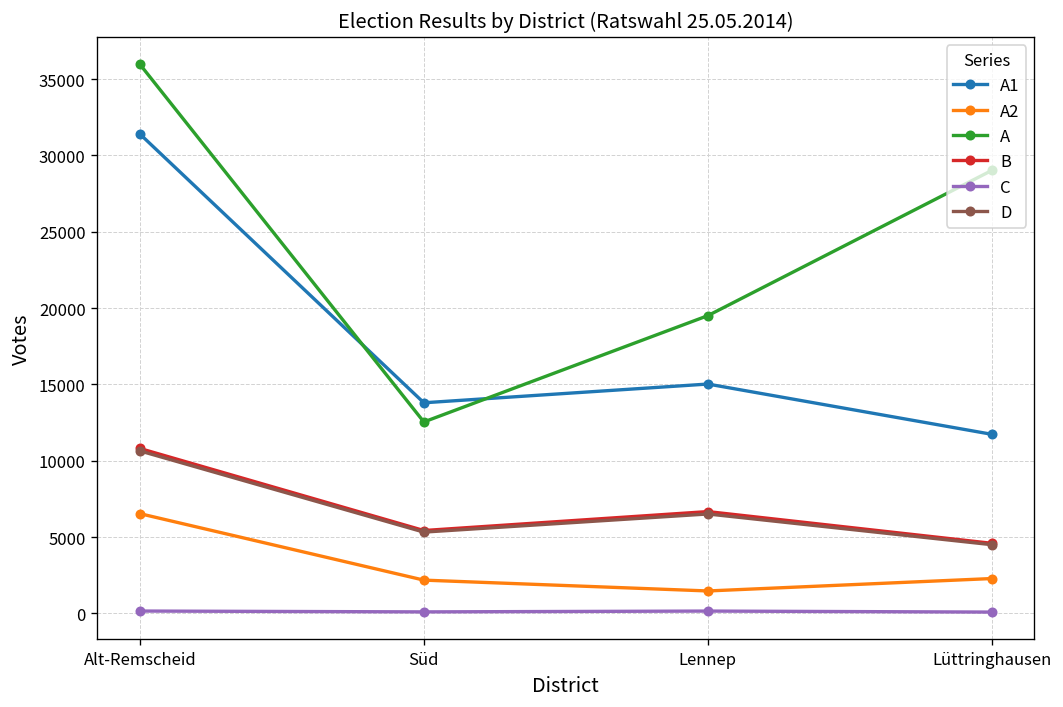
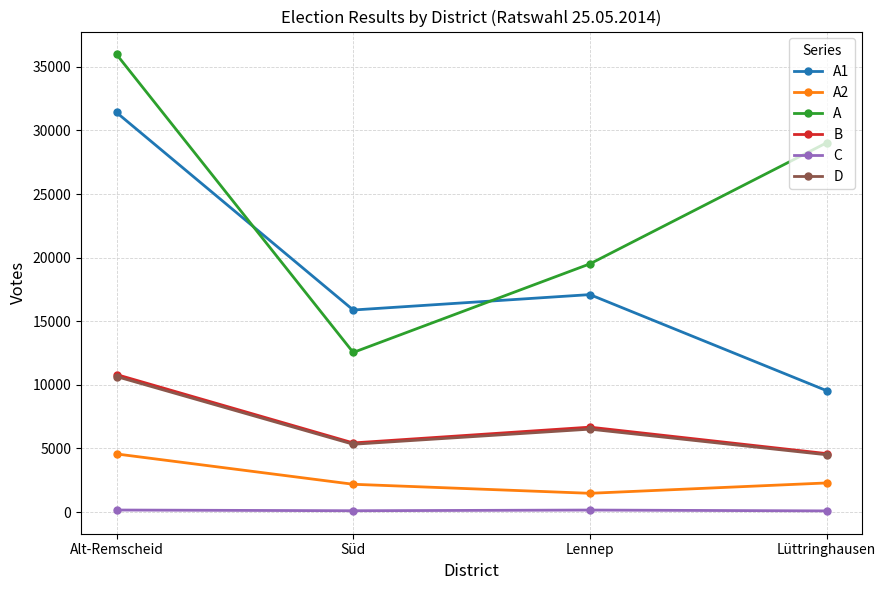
A2, Alt-Remscheid: 6500 -> 4600
A1, Süd: 13800 -> 15900
A1, Lennep: 15000 -> 17100
A1, Lüttringhausen: 11700 -> 9500
